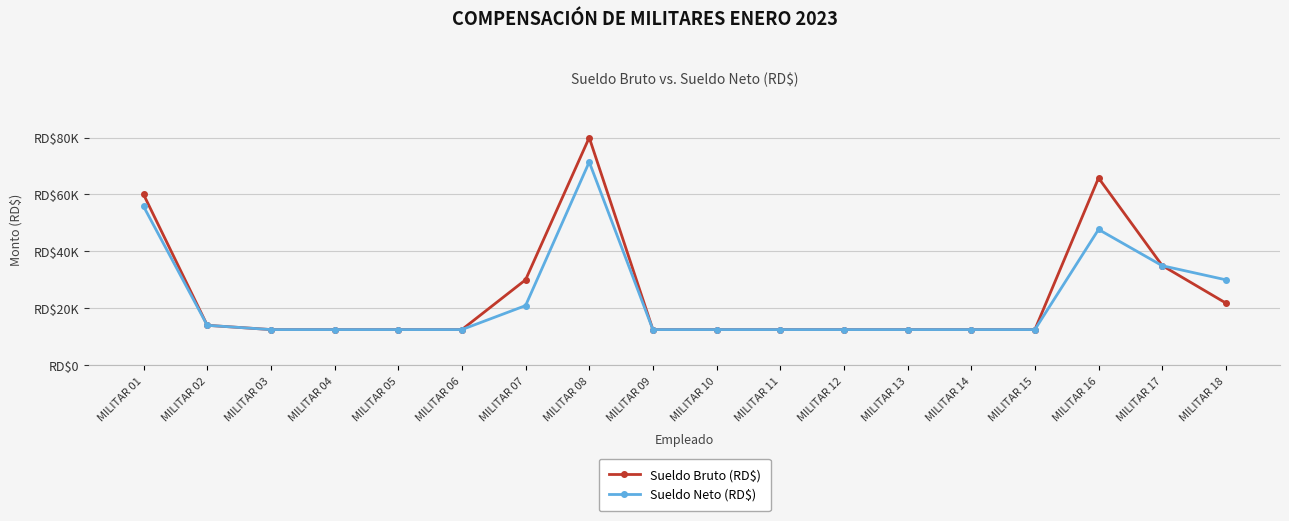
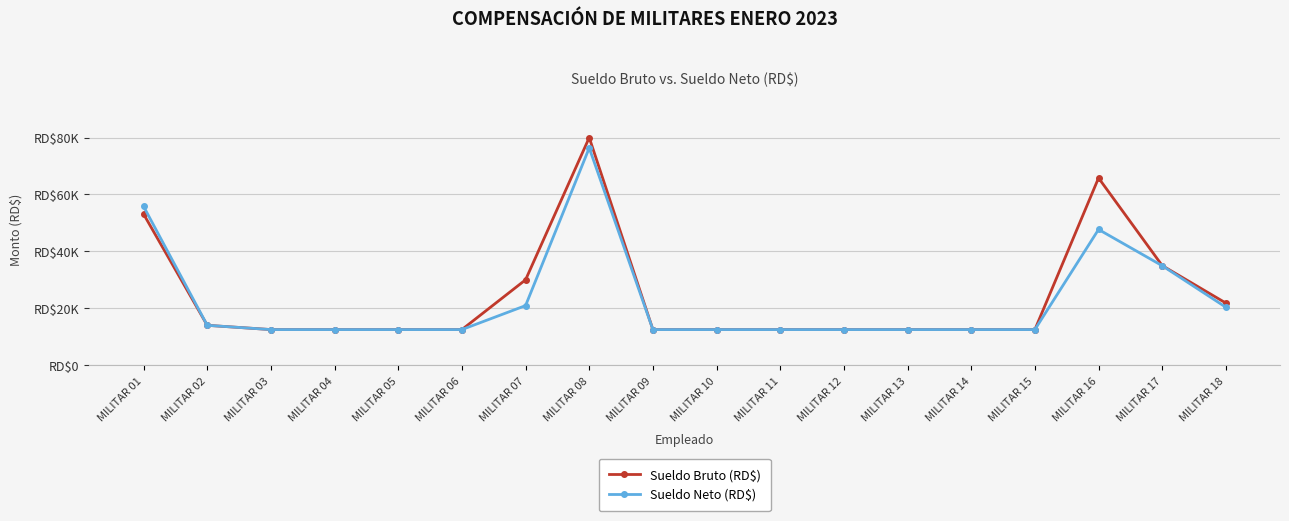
Sueldo Bruto (RD$), MILITAR 01: RD$60000 -> RD$53000
Sueldo Neto (RD$), MILITAR 08: RD$71000 -> RD$76000
Sueldo Neto (RD$), MILITAR 18: RD$30000 -> RD$20000
